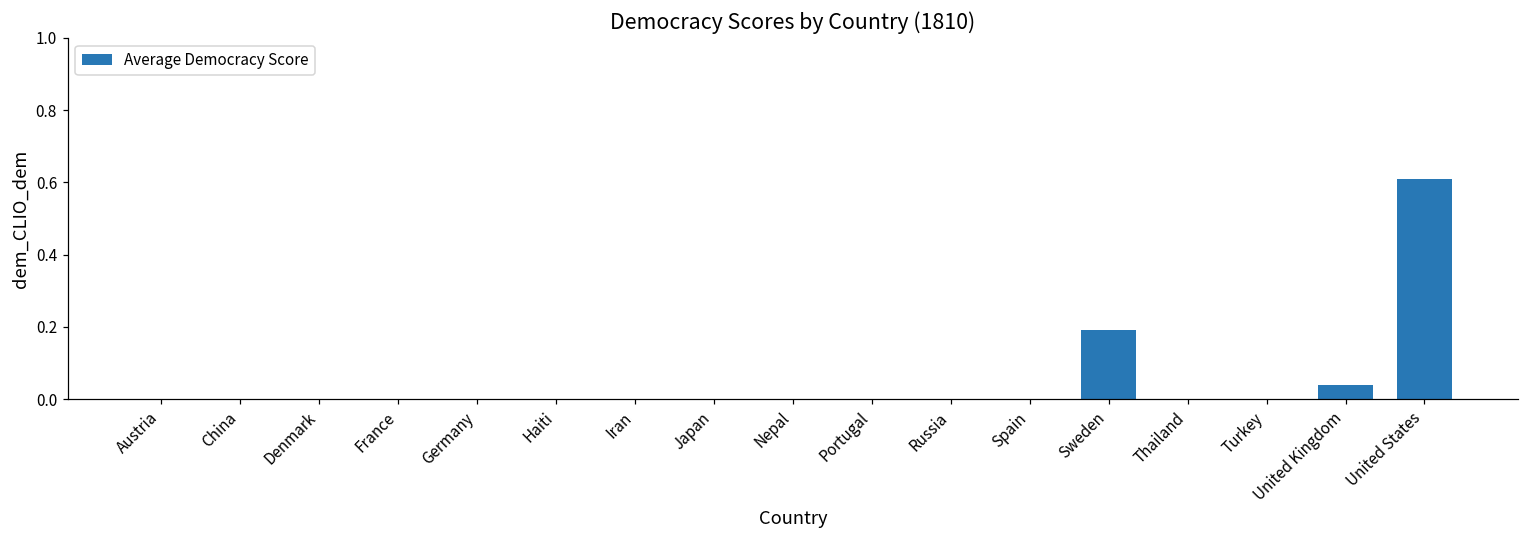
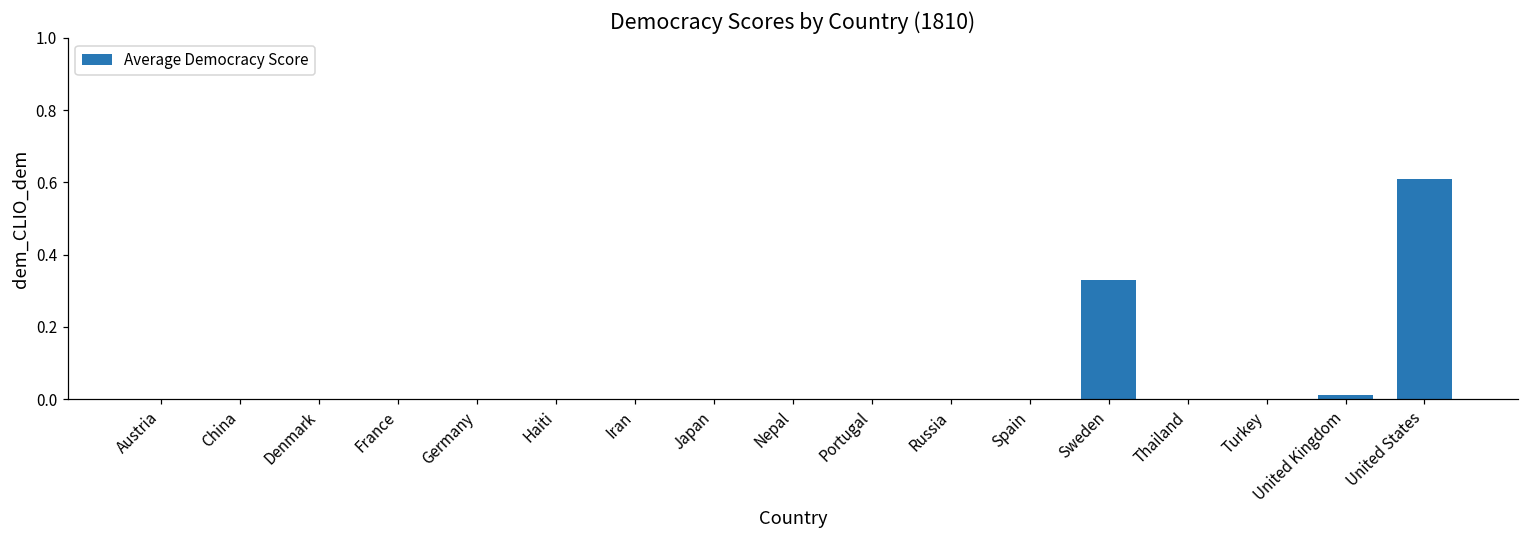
Sweden: 0.19 -> 0.33
United Kingdom: 0.04 -> 0.01
